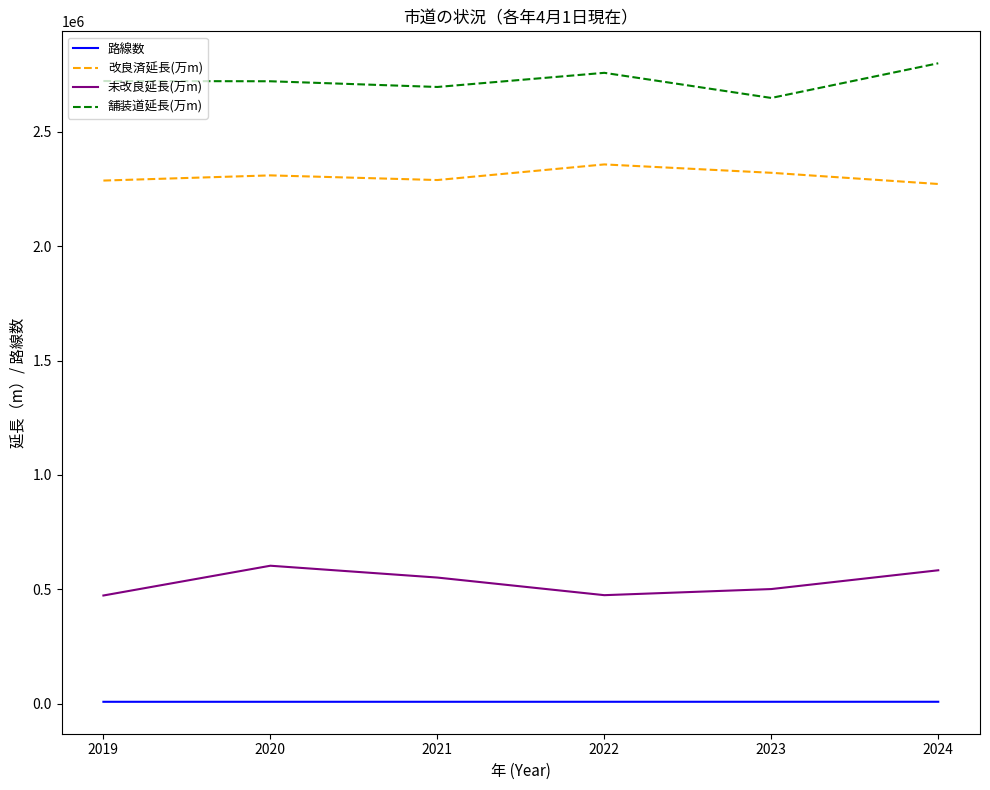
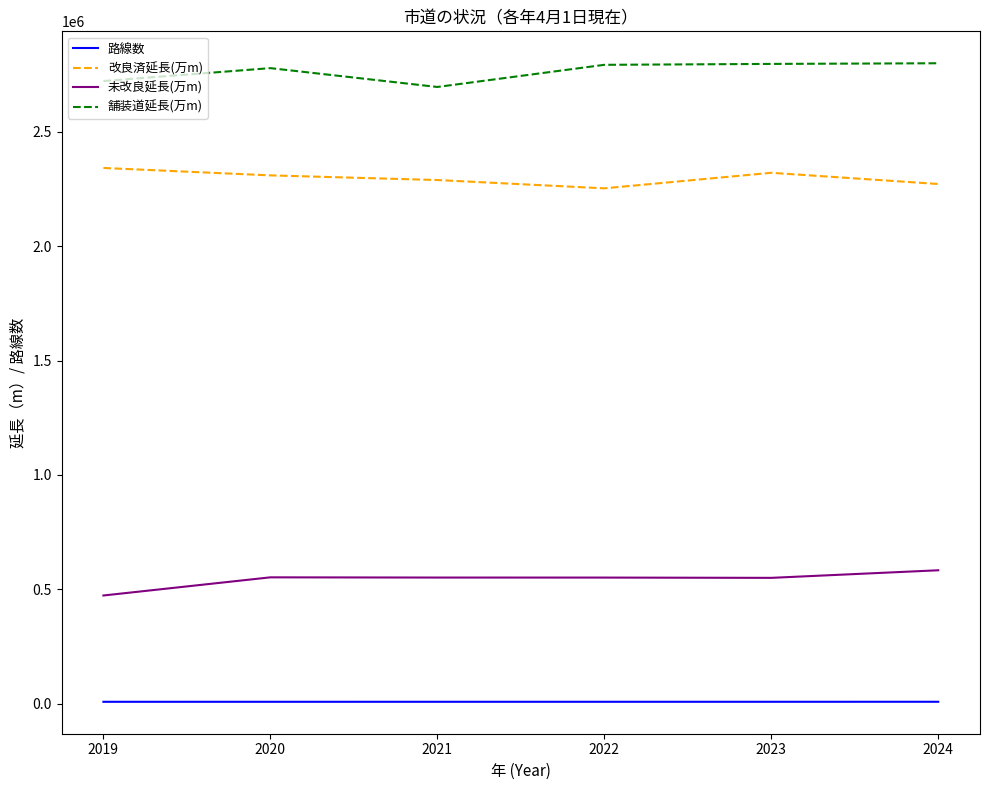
改良済延長(万m), 2019: 2290000 -> 2340000
未改良延長(万m), 2020: 600000 -> 550000
舗装道延長(万m), 2020: 2720000 -> 2780000
改良済延長(万m), 2022: 2360000 -> 2250000
未改良延長(万m), 2022: 470000 -> 550000
舗装道延長(万m), 2022: 2760000 -> 2790000
未改良延長(万m), 2023: 500000 -> 550000
舗装道延長(万m), 2023: 2650000 -> 2800000
